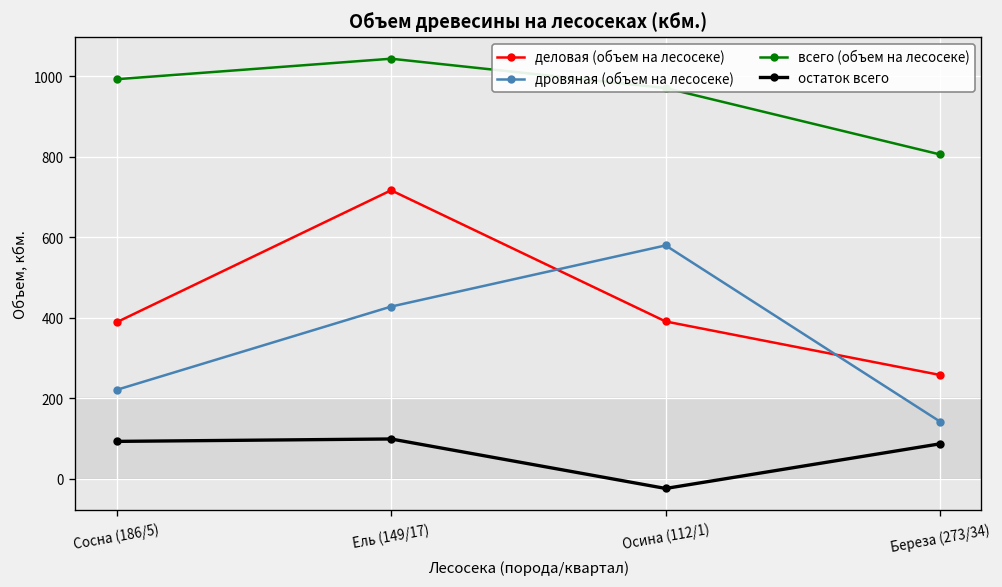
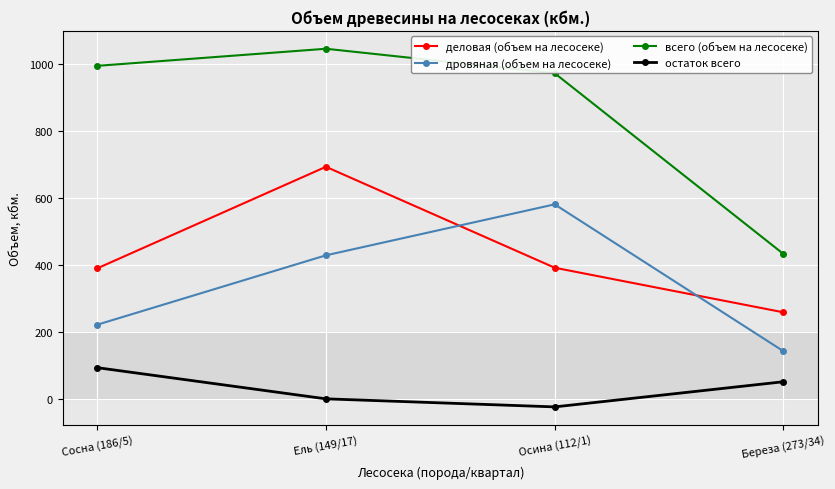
деловая (объем на лесосеке), Ель (149/17): 720 -> 690
остаток всего, Ель (149/17): 100 -> 0
всего (объем на лесосеке), Береза (273/34): 810 -> 430
остаток всего, Береза (273/34): 90 -> 50
